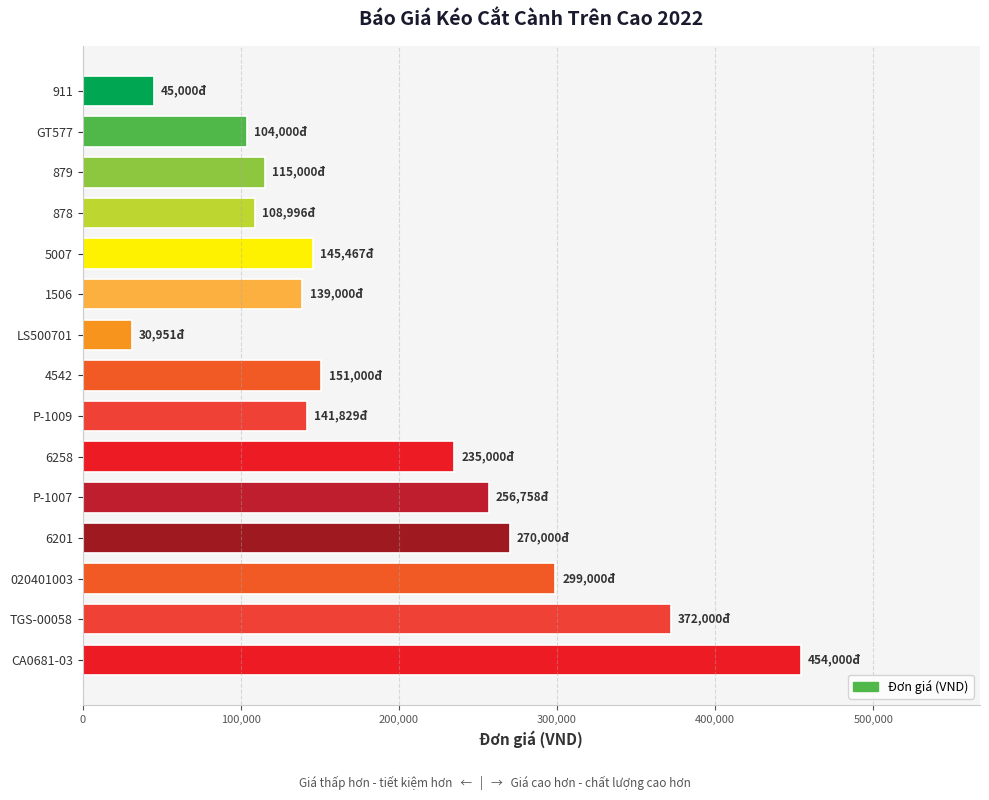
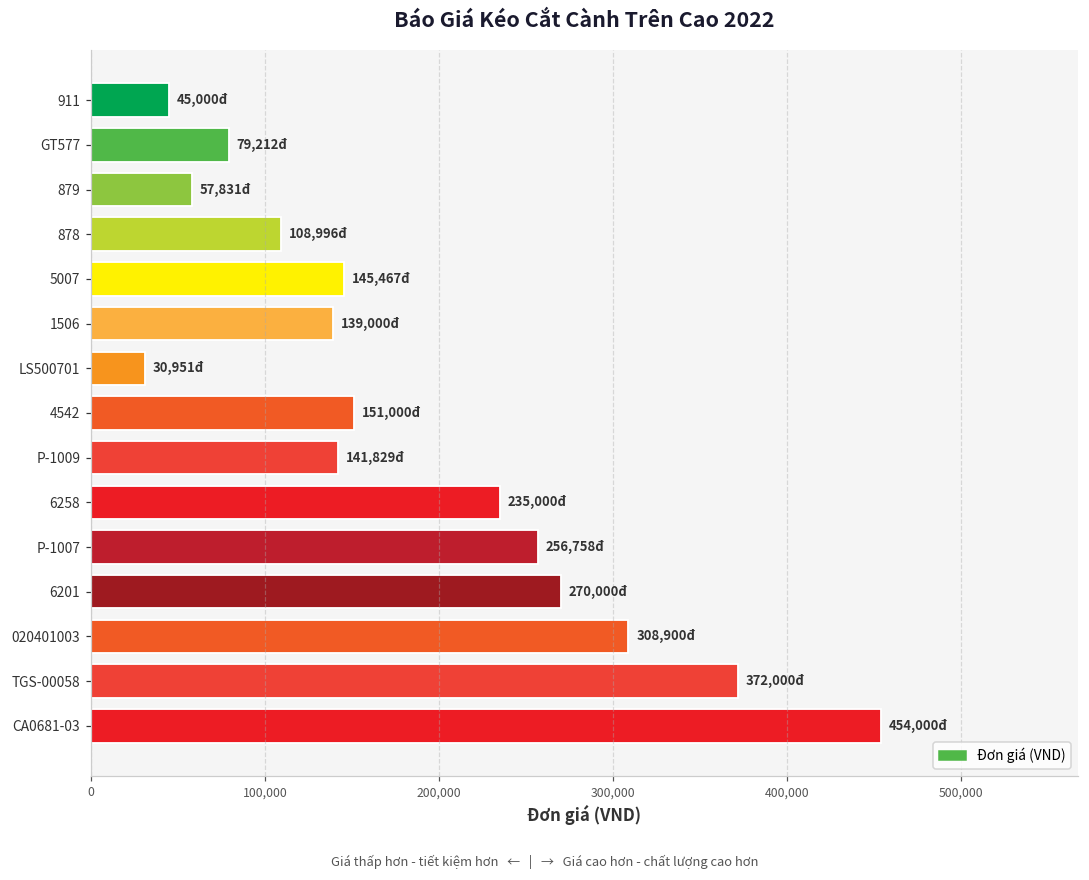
GT577: 104,000đ -> 79,212đ
879: 115,000đ -> 57,831đ
020401003: 299,000đ -> 308,900đ
